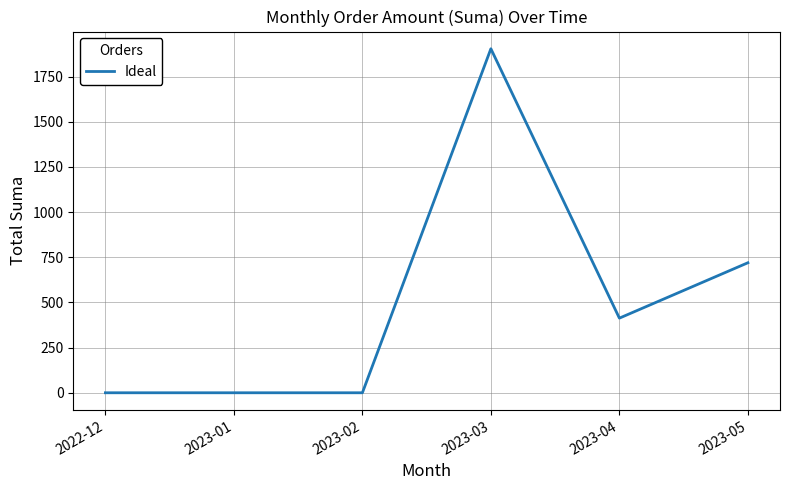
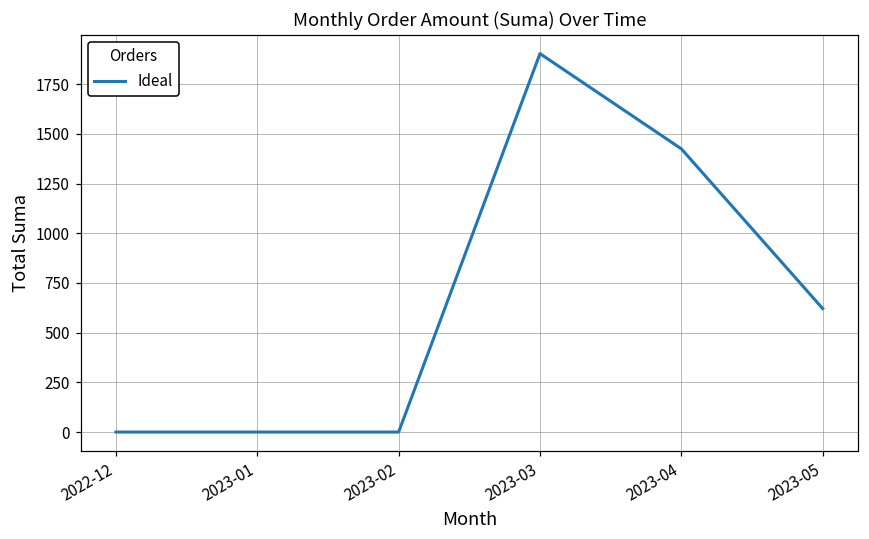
2023-04: 410 -> 1430
2023-05: 720 -> 620
